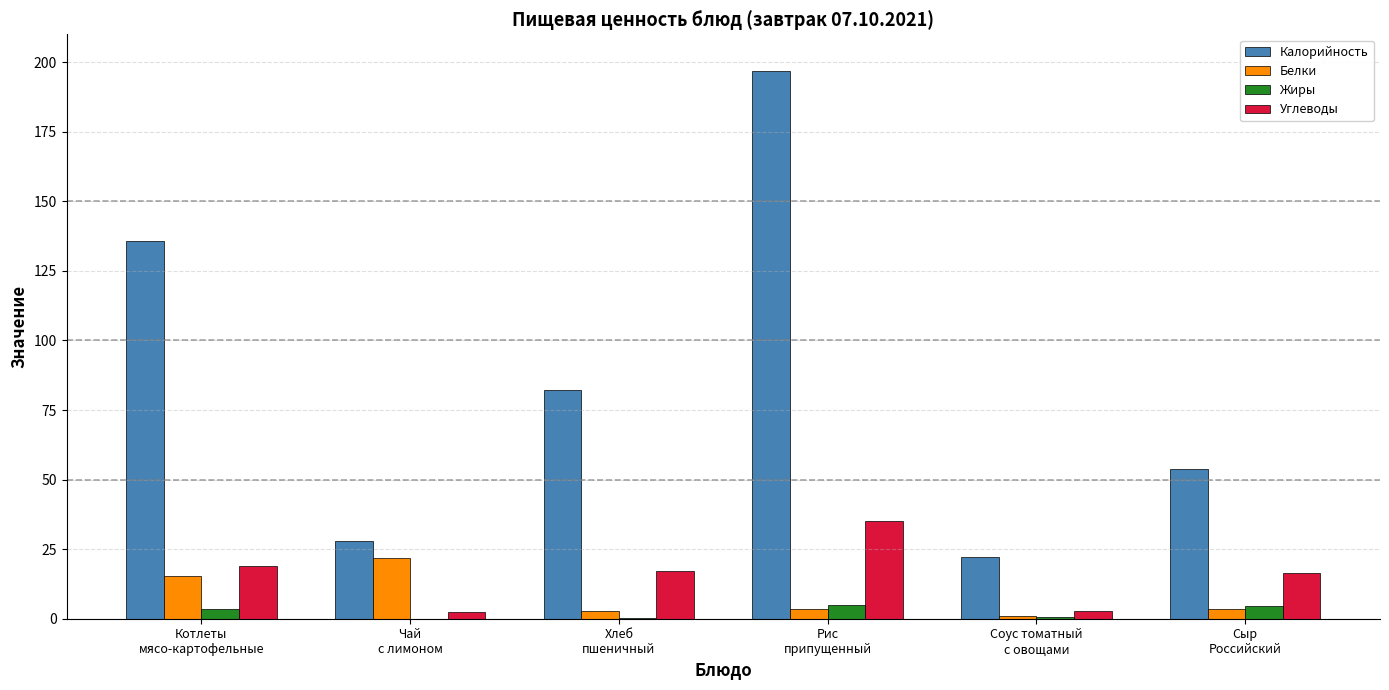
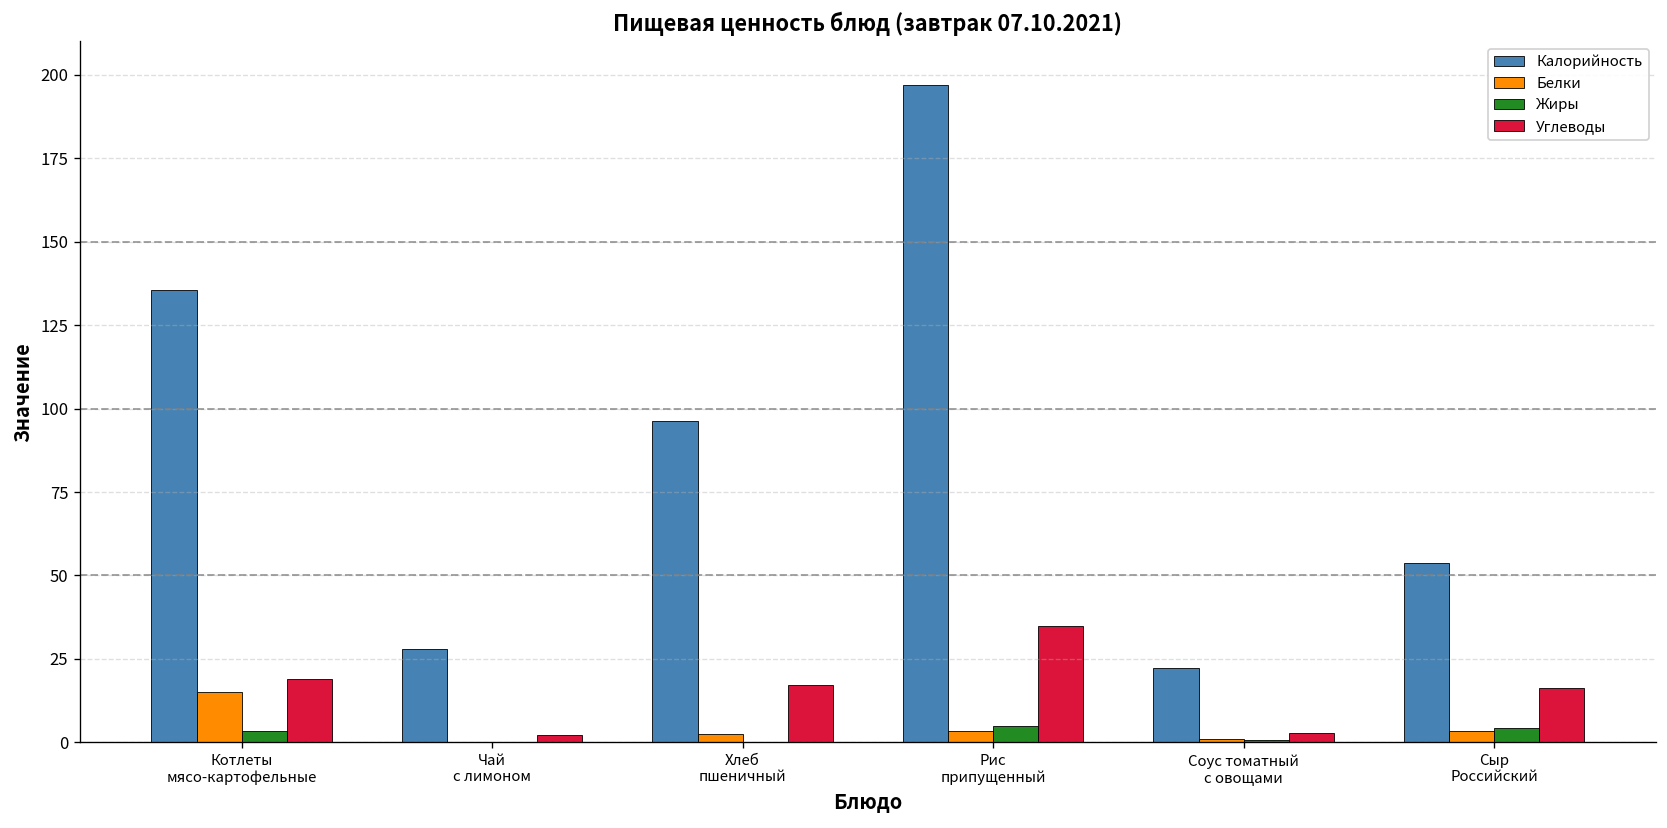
Белки, Чай с лимоном: 22 -> 0
Калорийность, Хлеб пшеничный: 82 -> 96
